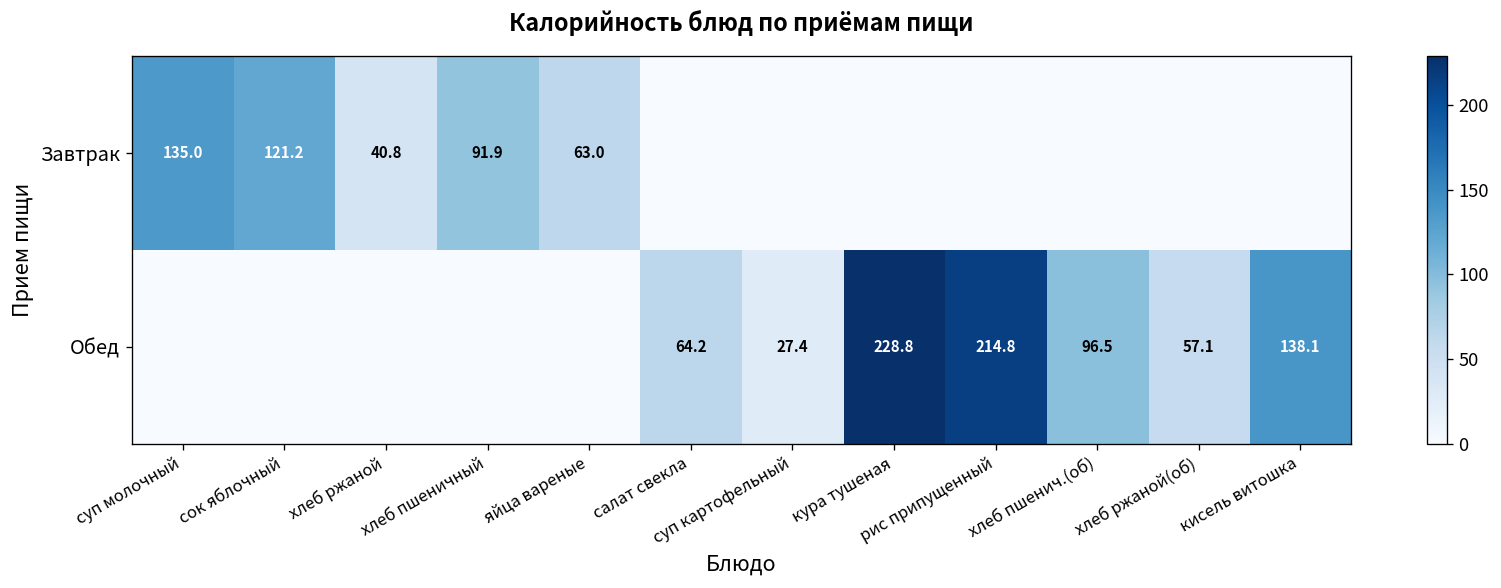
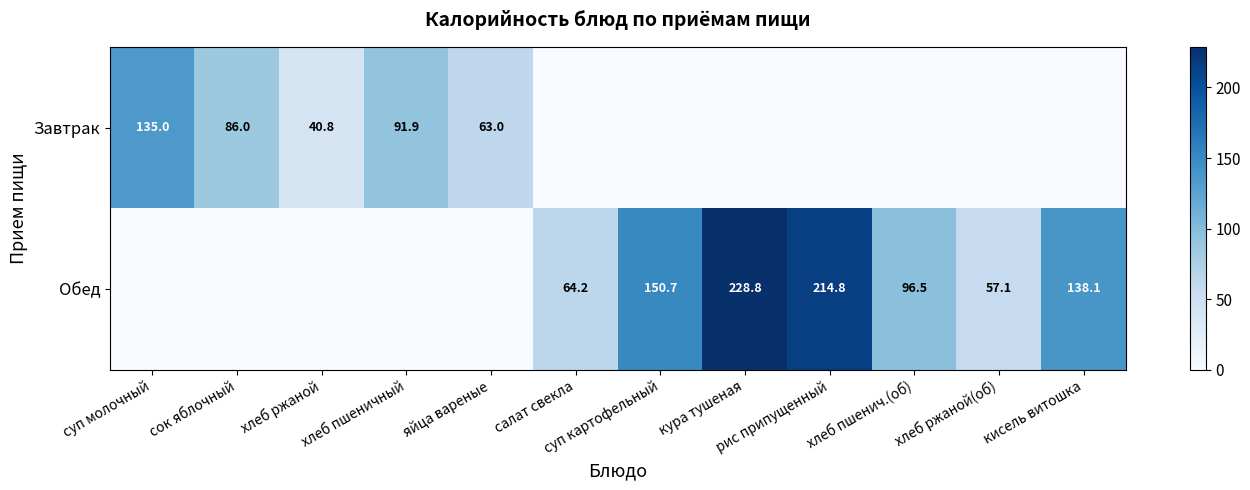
Завтрак, сок яблочный: 121.2 -> 86.0
Обед, суп картофельный: 27.4 -> 150.7
